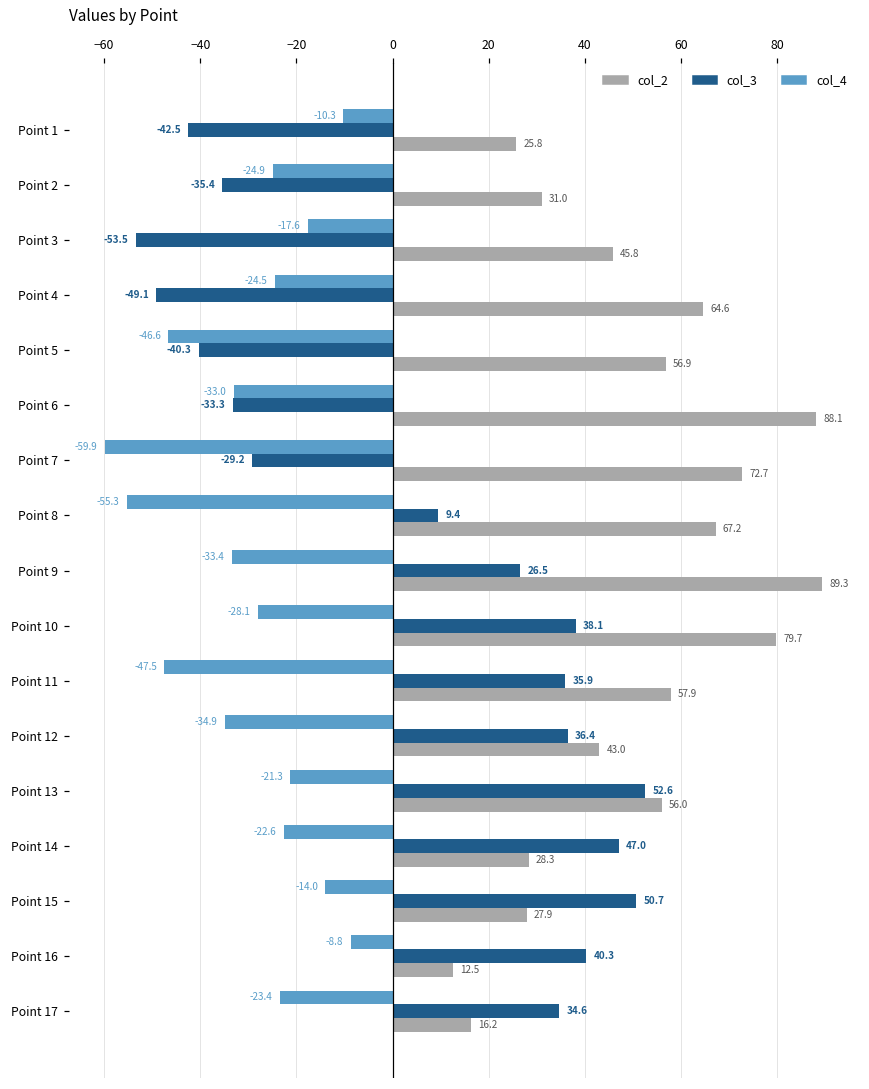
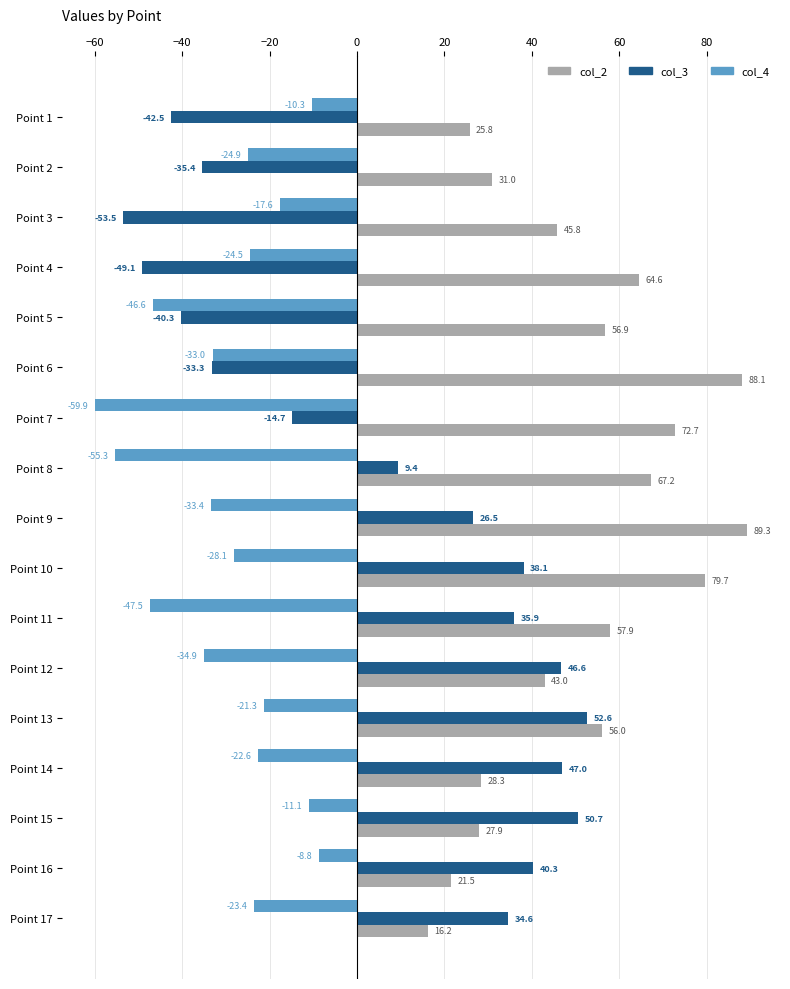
col_3, Point 7: -29.2 -> -14.7
col_3, Point 12: 36.4 -> 46.6
col_4, Point 15: -14.0 -> -11.1
col_2, Point 16: 12.5 -> 21.5
